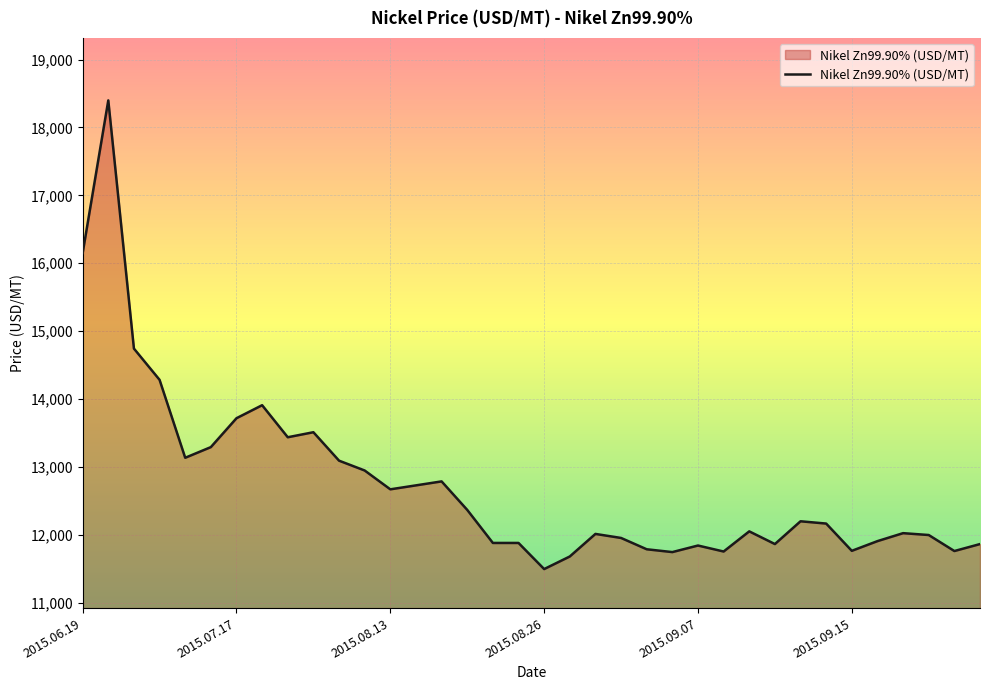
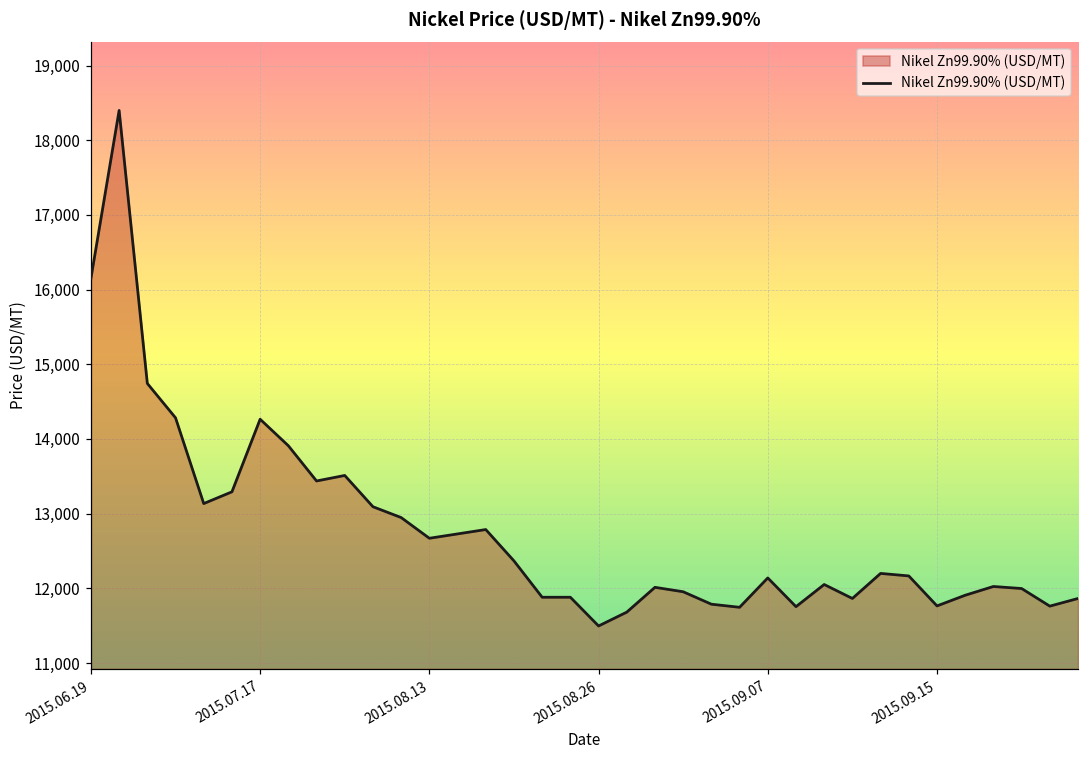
2015.07.17: 13,700 -> 14,300
2015.09.07: 11,800 -> 12,100
